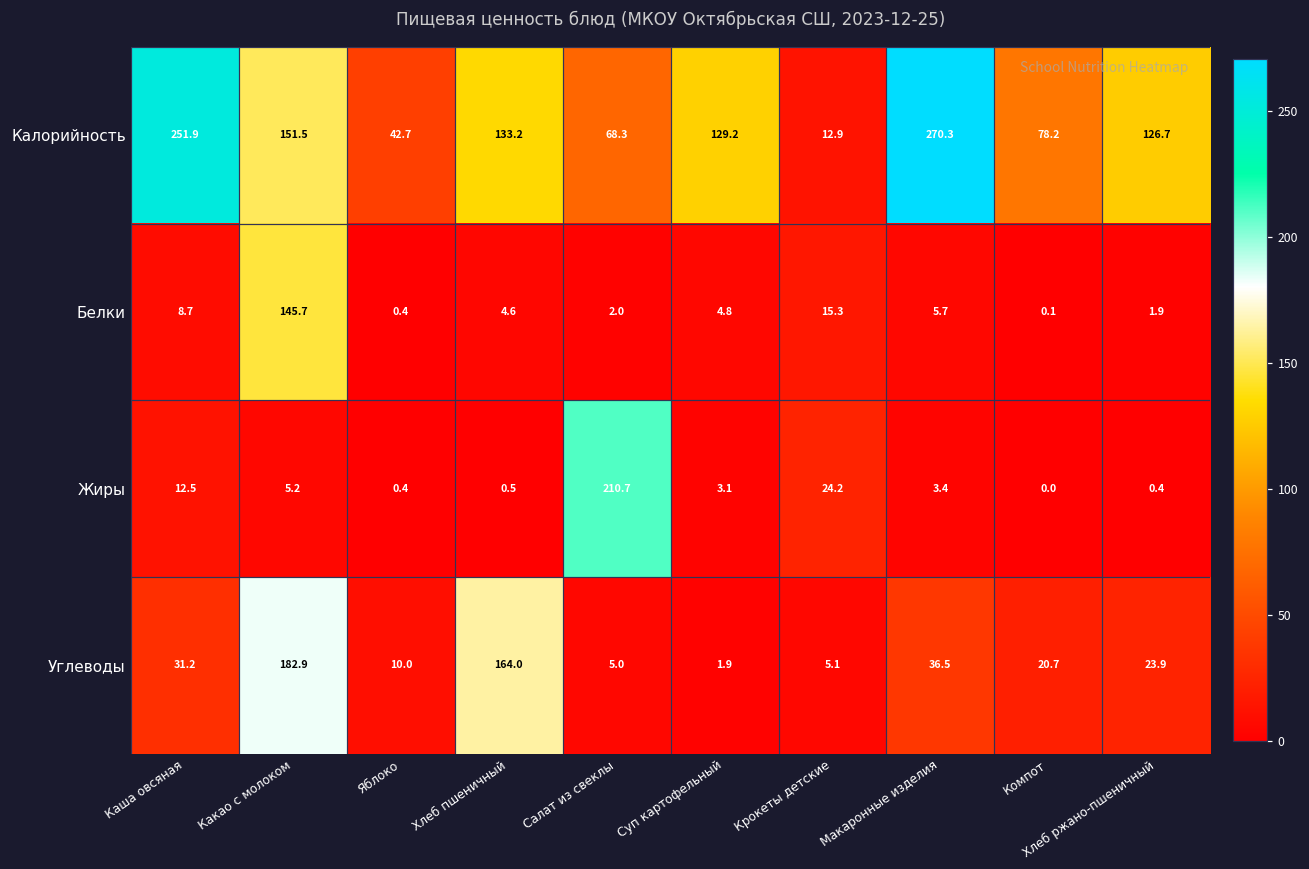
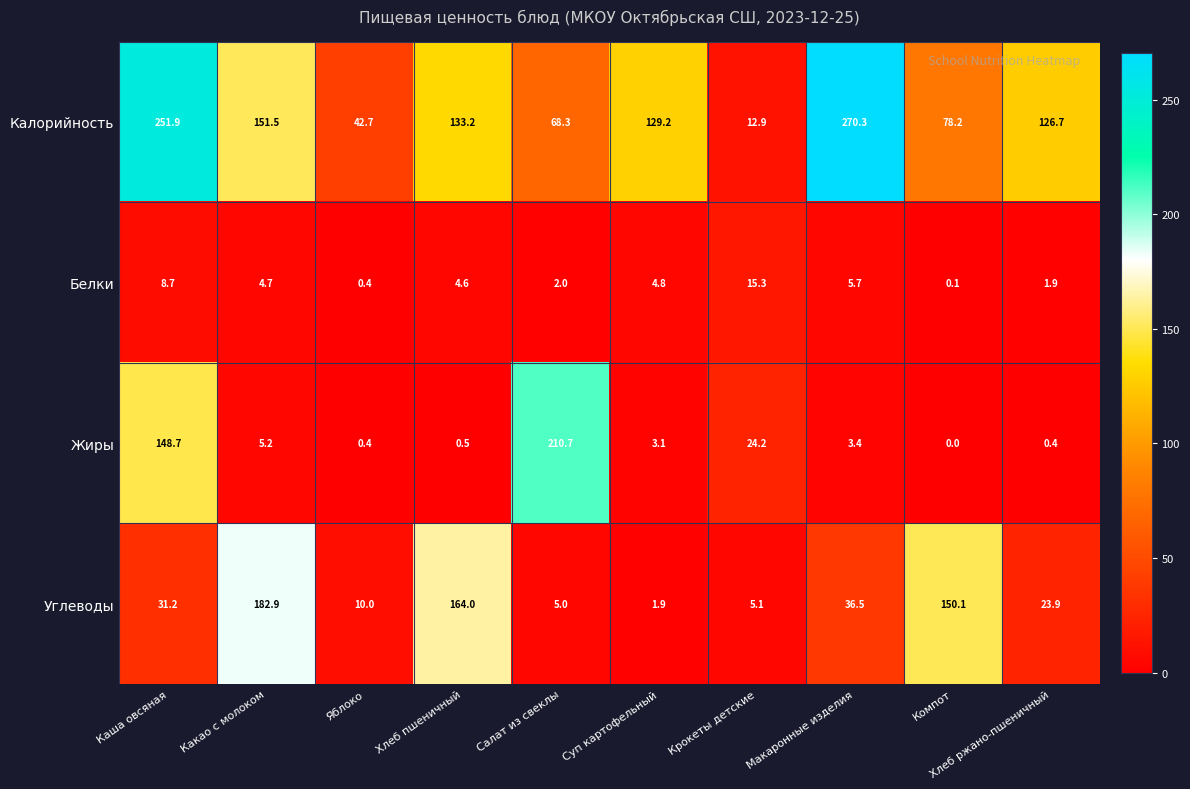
Белки, Какао с молоком: 145.7 -> 4.7
Жиры, Каша овсяная: 12.5 -> 148.7
Углеводы, Компот: 20.7 -> 150.1
